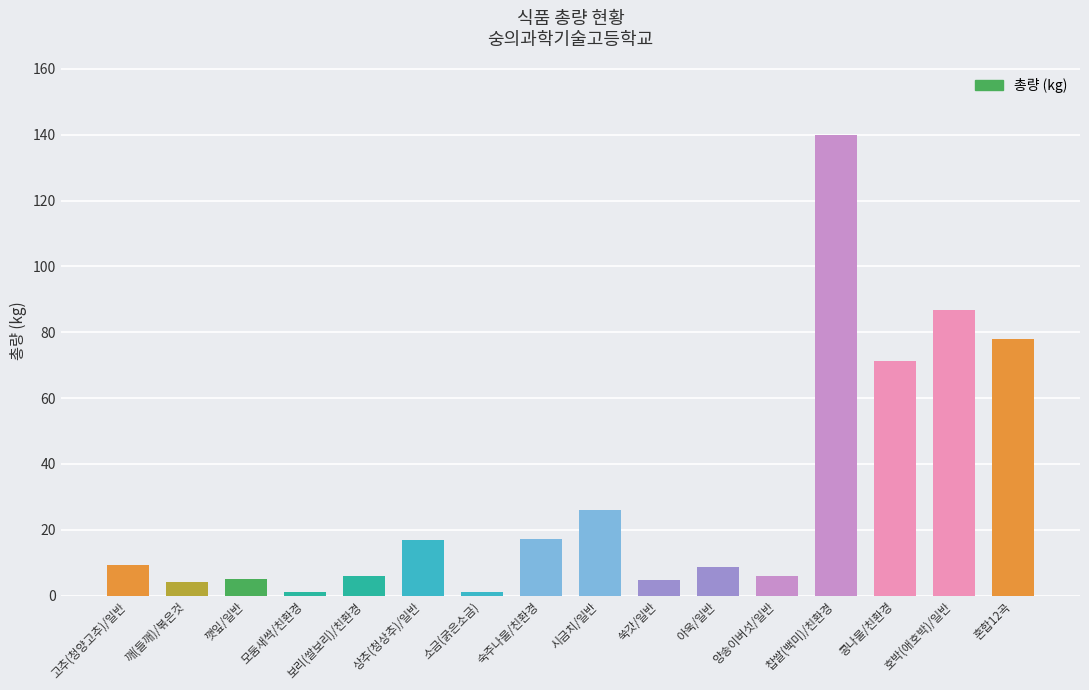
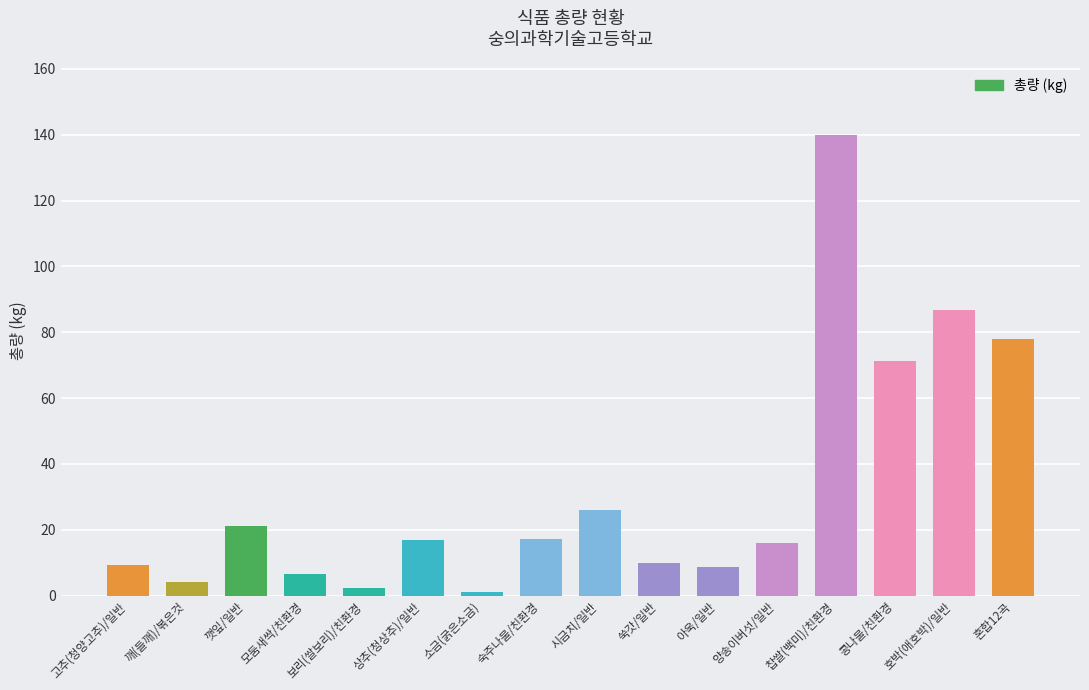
깻잎/일반: 5 -> 21
모둠새싹/친환경: 1 -> 6
보리(쌀보리)/친환경: 6 -> 2
쑥갓/일반: 5 -> 10
양송이버섯/일반: 6 -> 16
